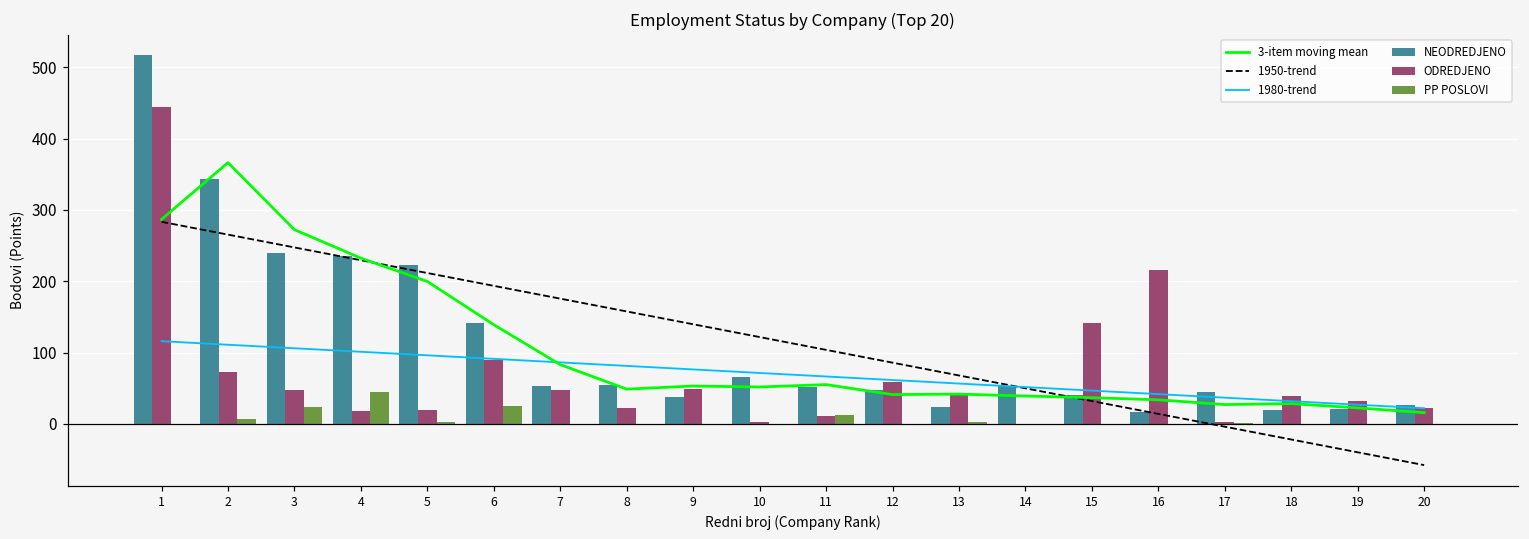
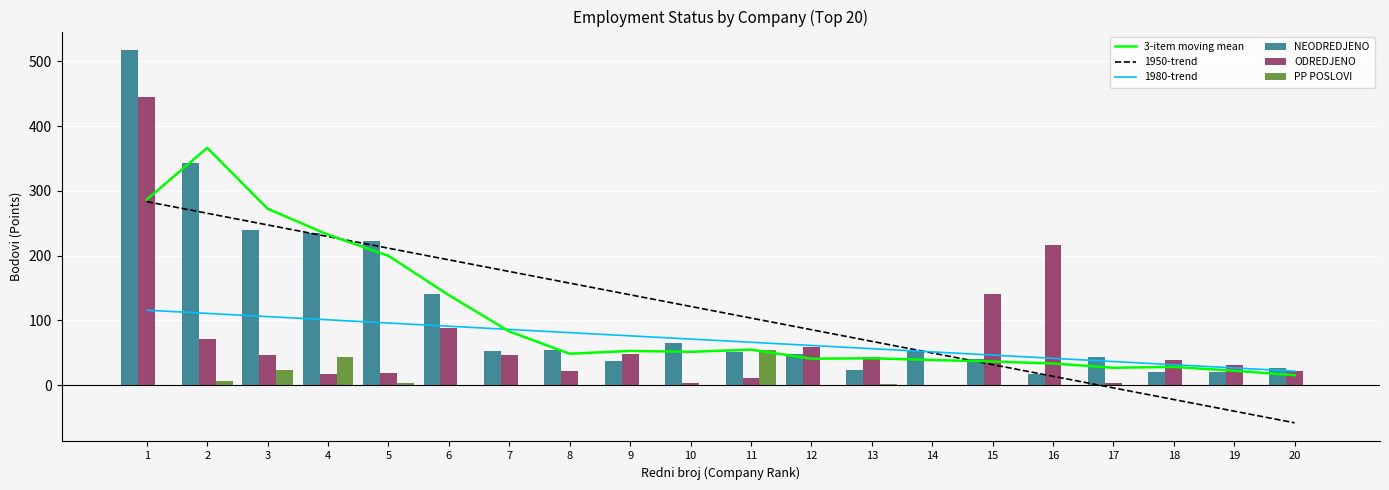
PP POSLOVI, 6: 30 -> 0
PP POSLOVI, 11: 10 -> 60
